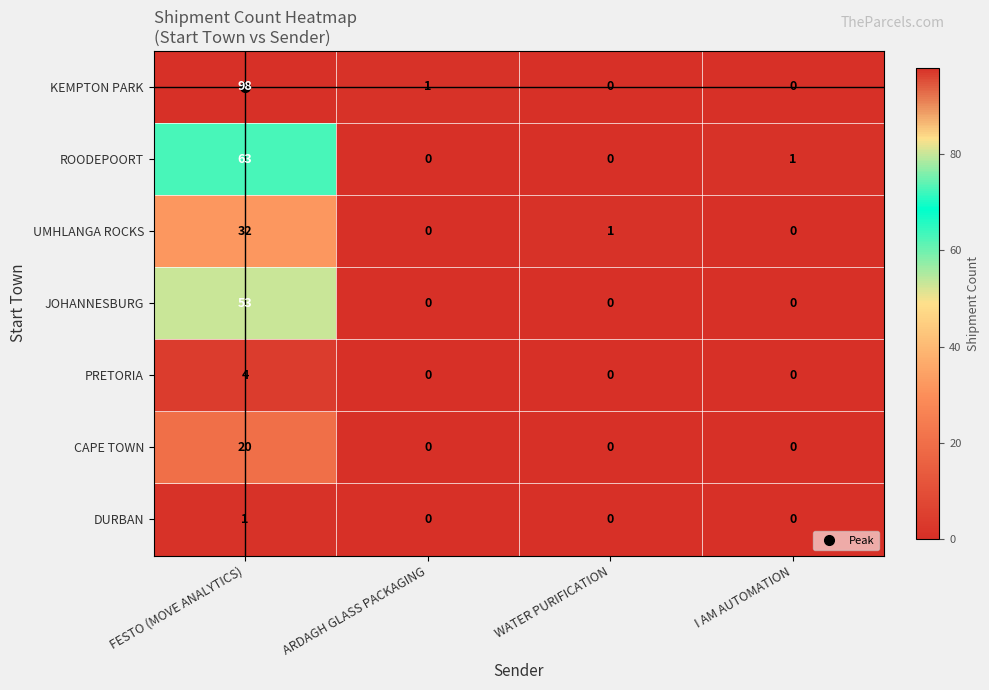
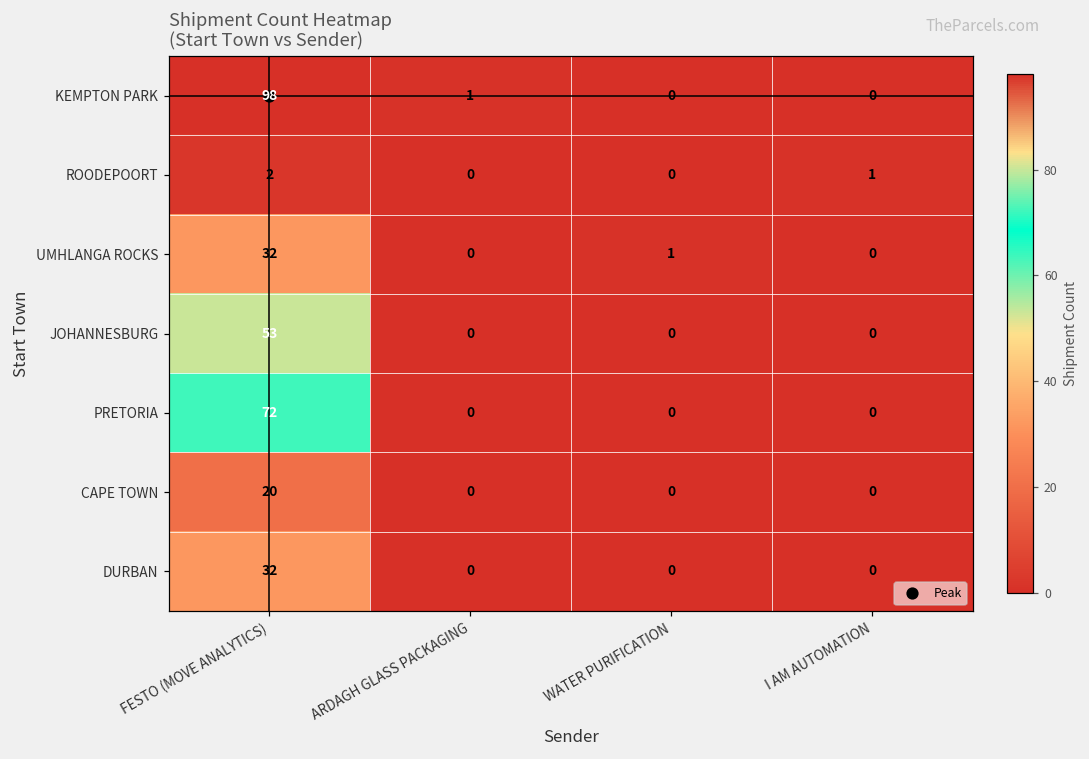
ROODEPOORT, FESTO (MOVE ANALYTICS): 63 -> 2
PRETORIA, FESTO (MOVE ANALYTICS): 4 -> 72
DURBAN, FESTO (MOVE ANALYTICS): 1 -> 32
